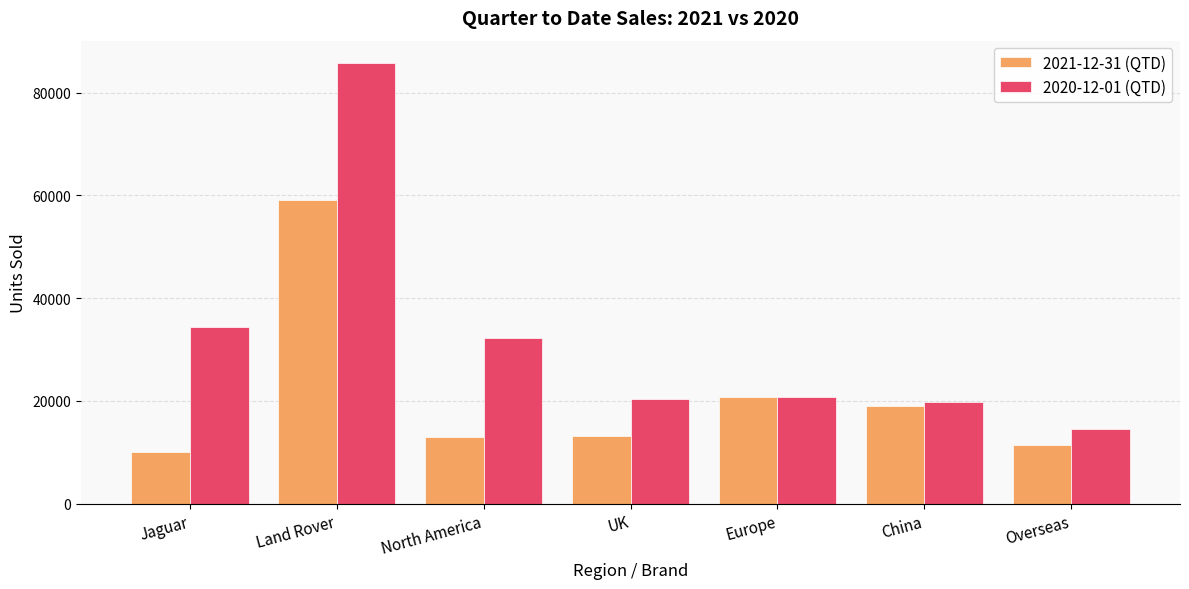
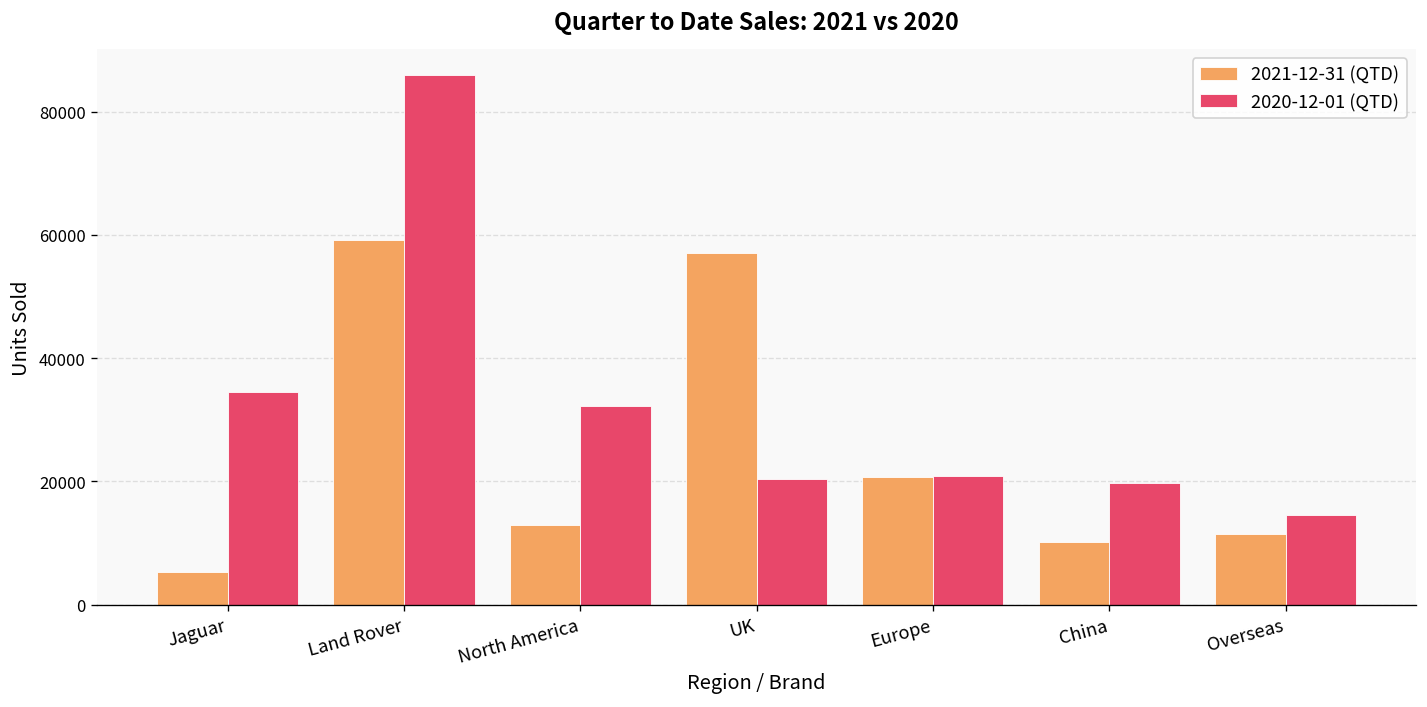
2021-12-31 (QTD), Jaguar: 10000 -> 5000
2021-12-31 (QTD), UK: 13000 -> 57000
2021-12-31 (QTD), China: 19000 -> 10000
